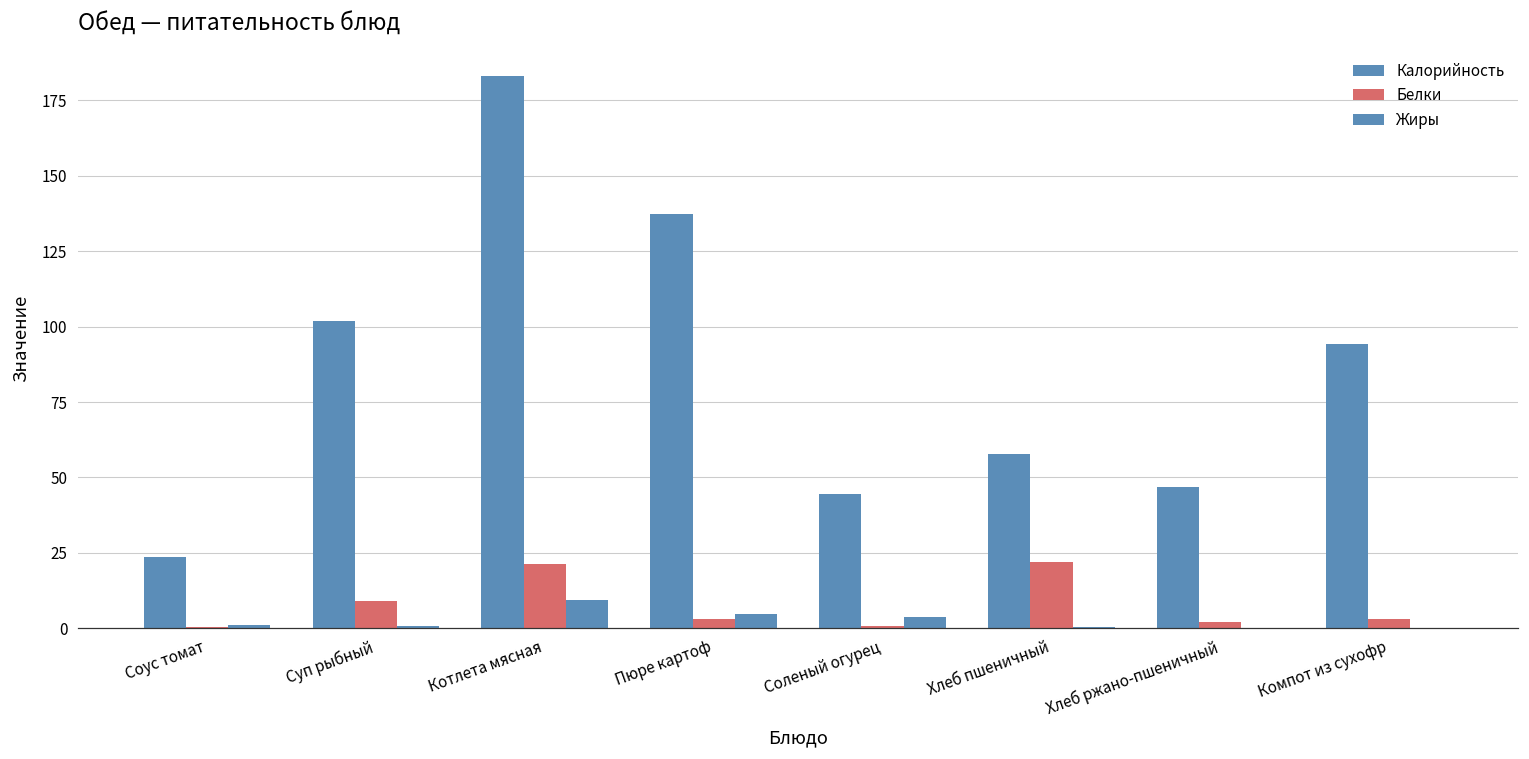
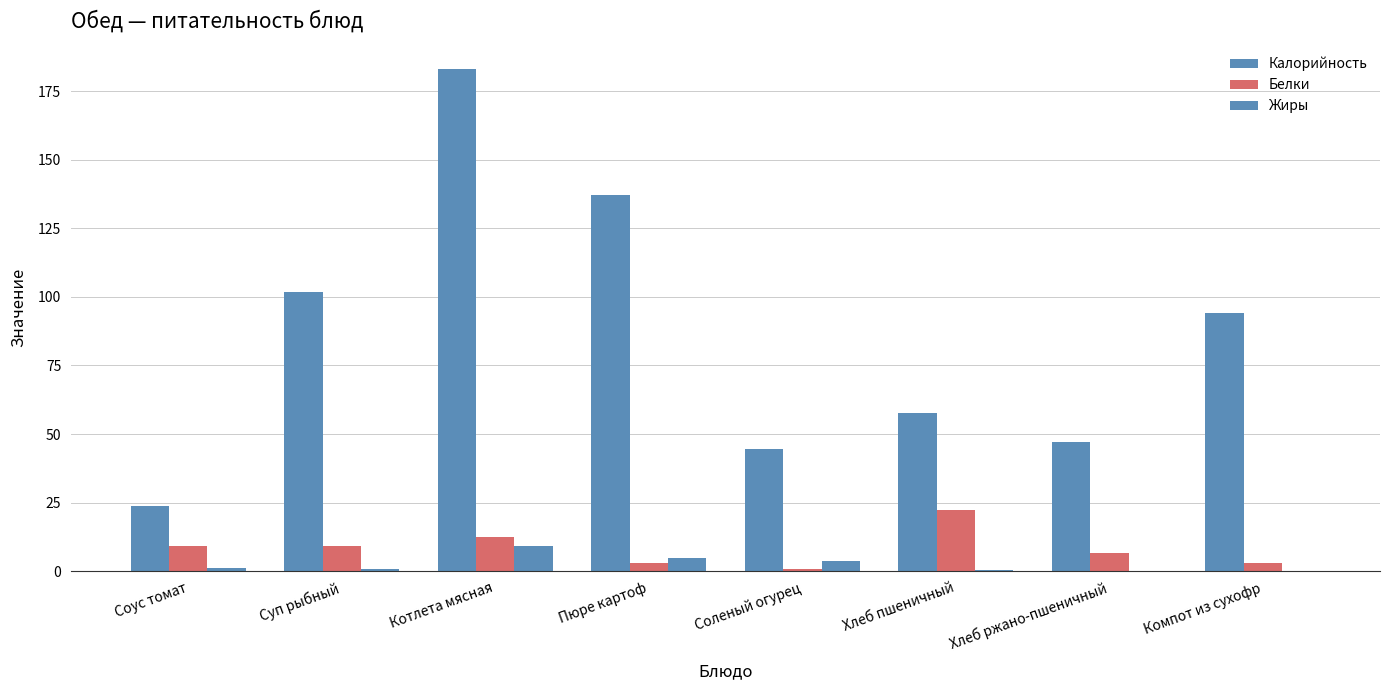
Белки, Соус томат: 0 -> 9
Белки, Котлета мясная: 21 -> 12
Белки, Хлеб ржано-пшеничный: 2 -> 7
